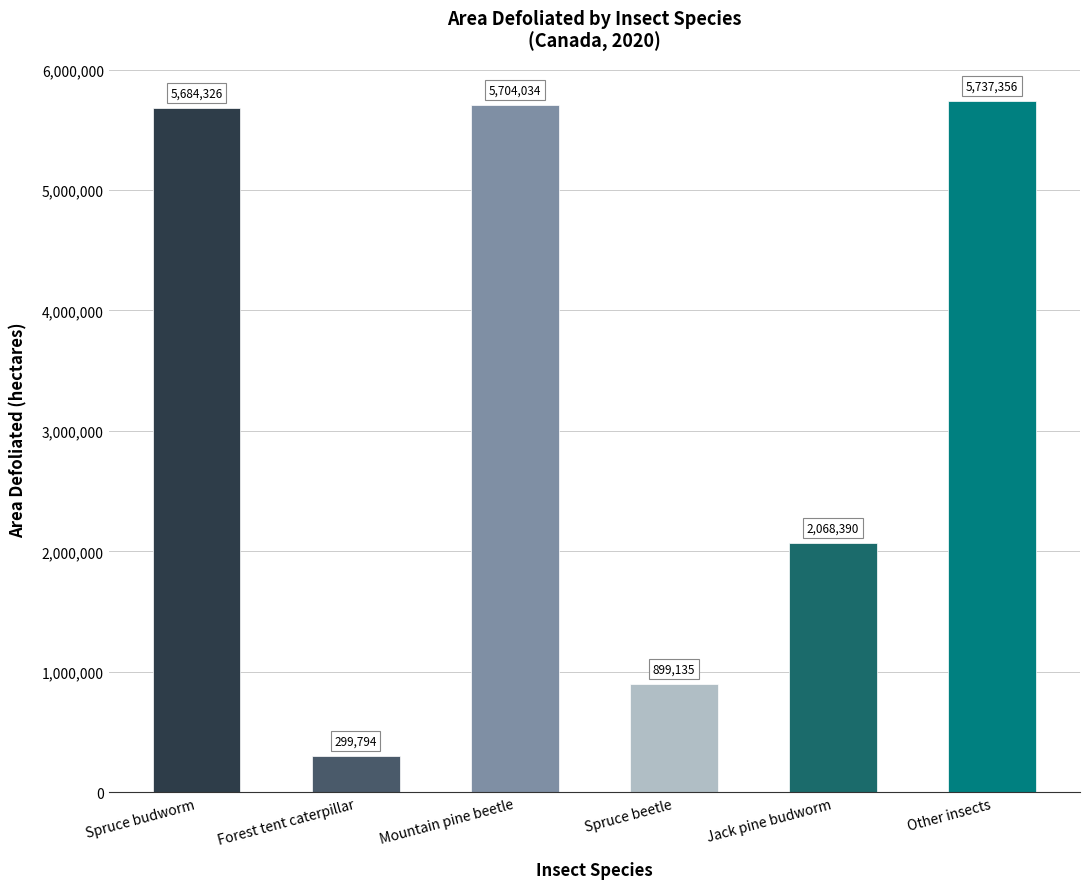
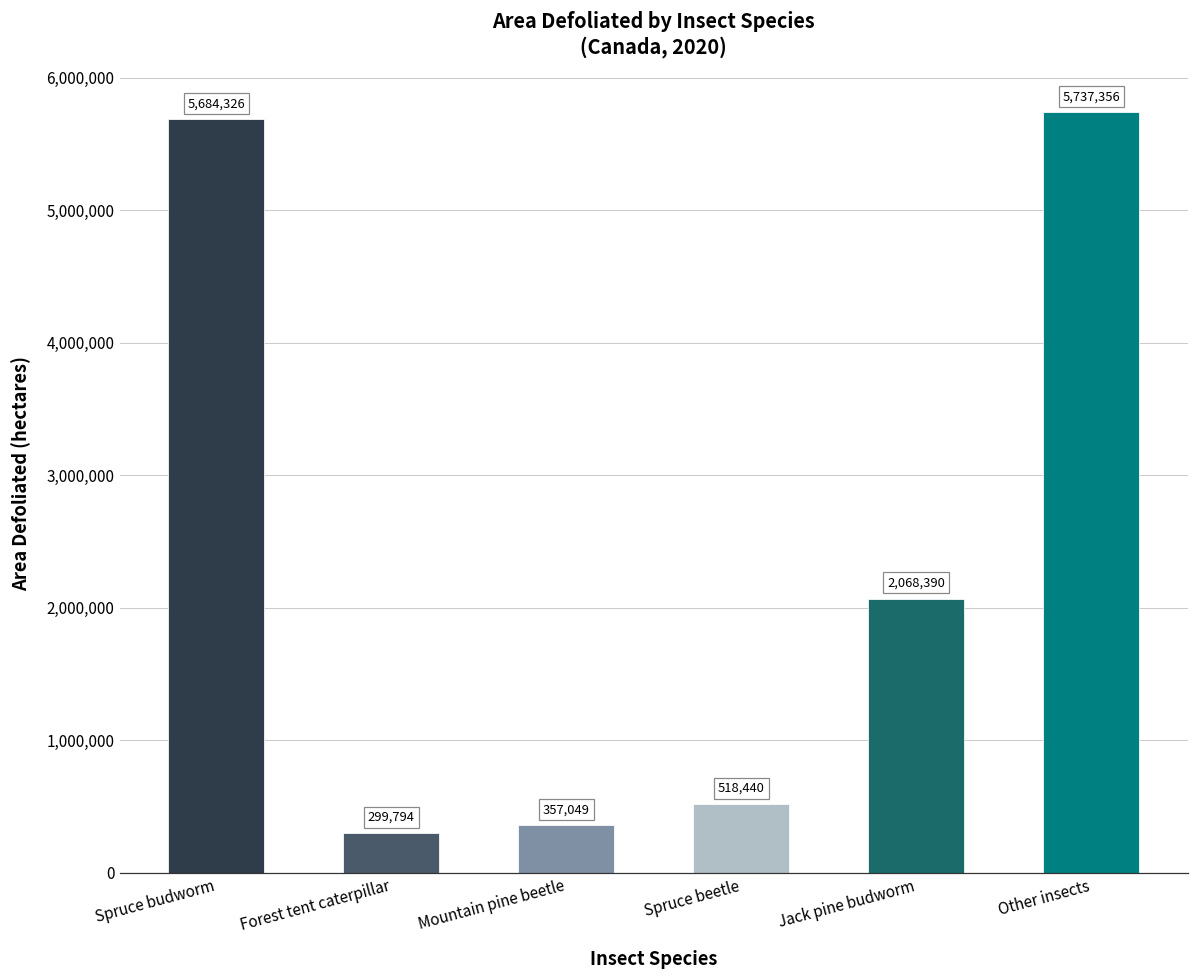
Mountain pine beetle: 5,704,034 -> 357,049
Spruce beetle: 899,135 -> 518,440
